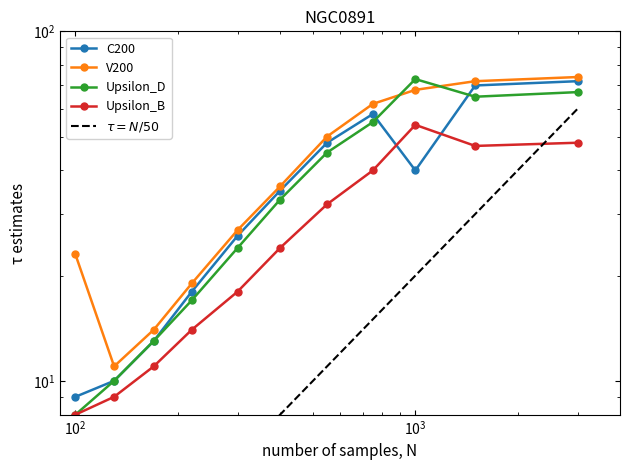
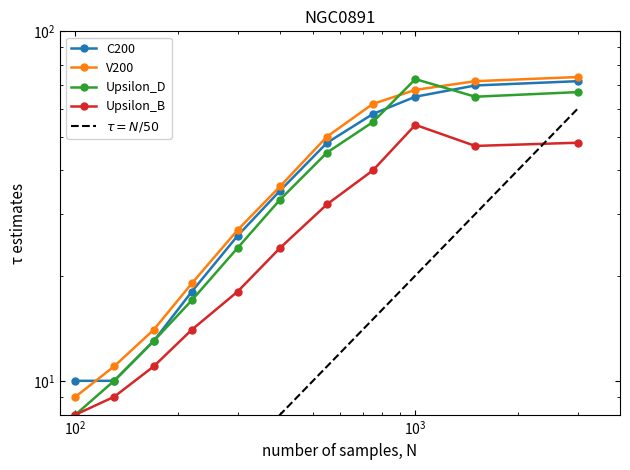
C200, 10^2: 9 -> 10
V200, 10^2: 23 -> 9
C200, 10^3: 40 -> 65
